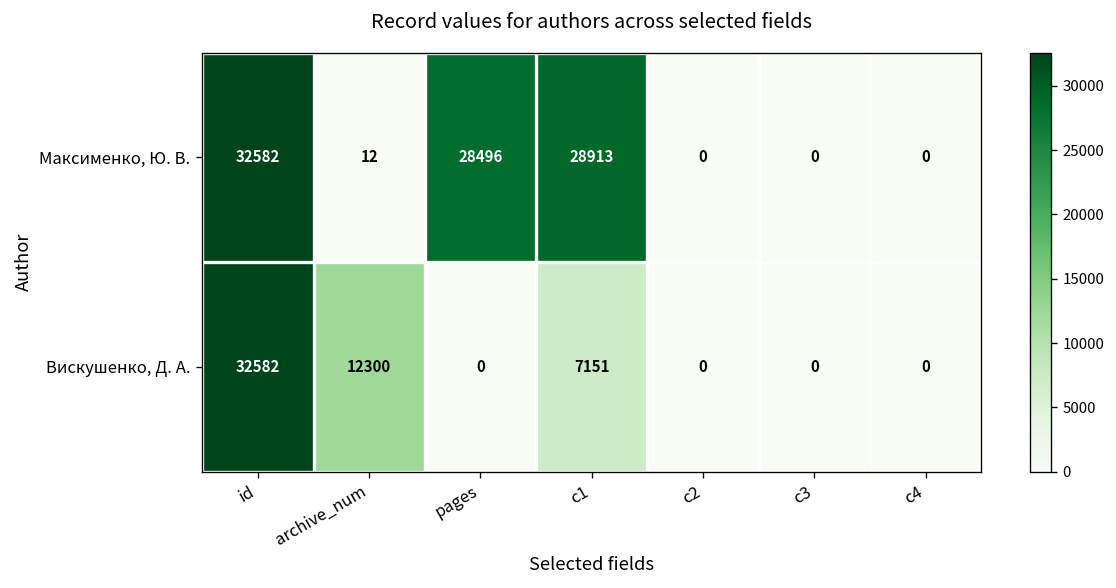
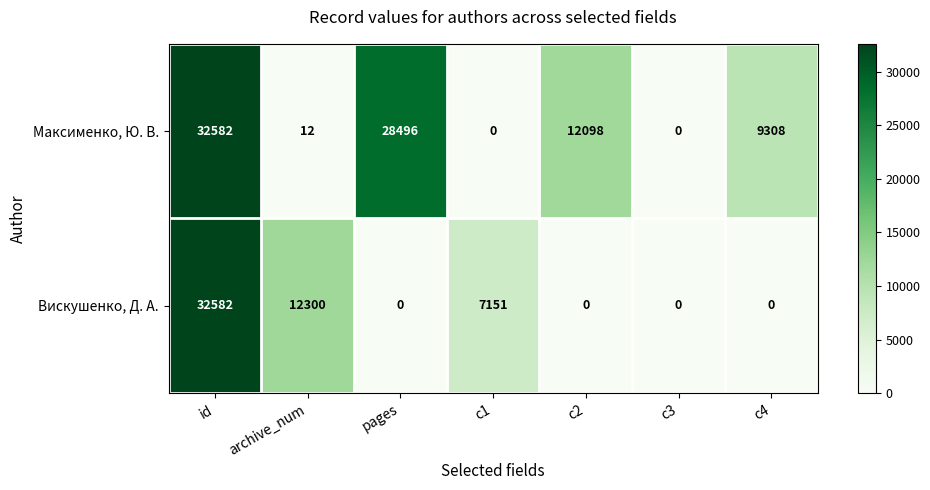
Максименко, Ю. В., c1: 28913 -> 0
Максименко, Ю. В., c2: 0 -> 12098
Максименко, Ю. В., c4: 0 -> 9308
